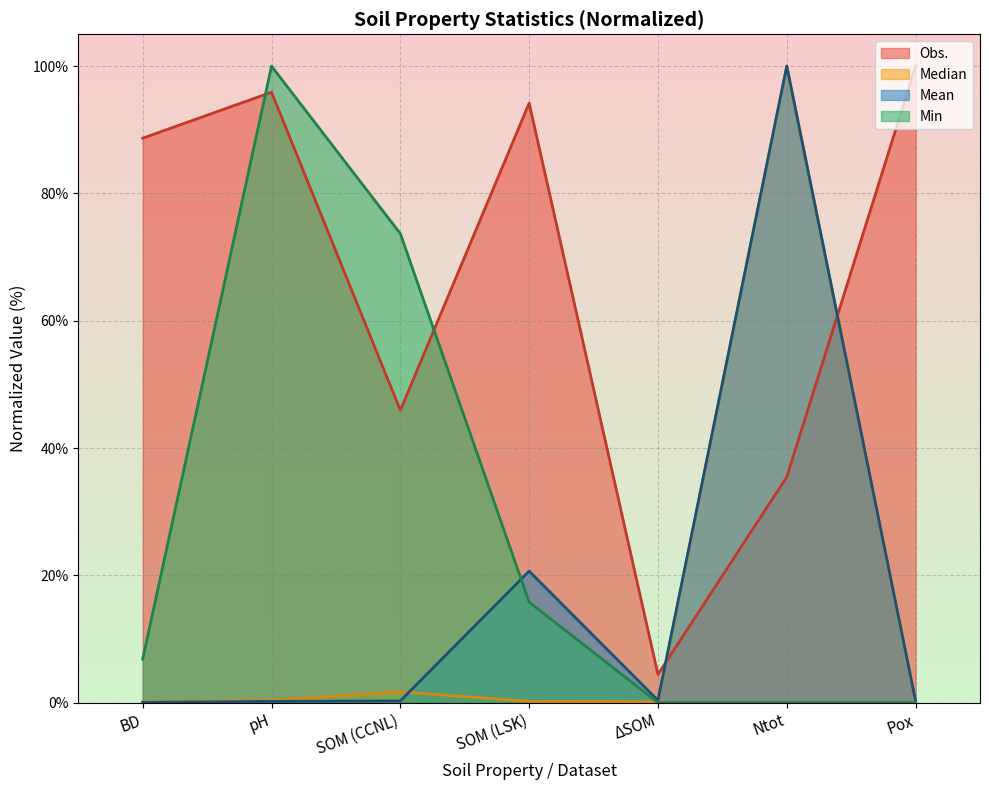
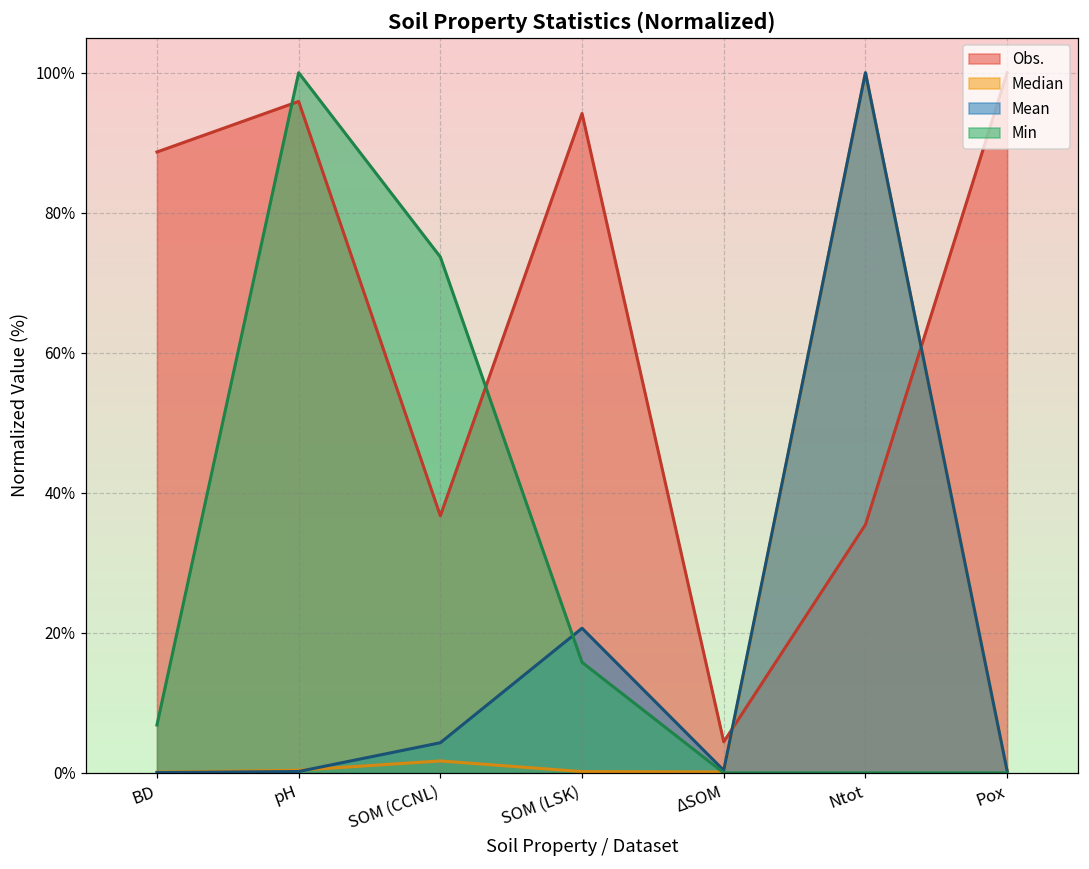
Obs., SOM (CCNL): 46% -> 37%
Mean, SOM (CCNL): 0% -> 4%
